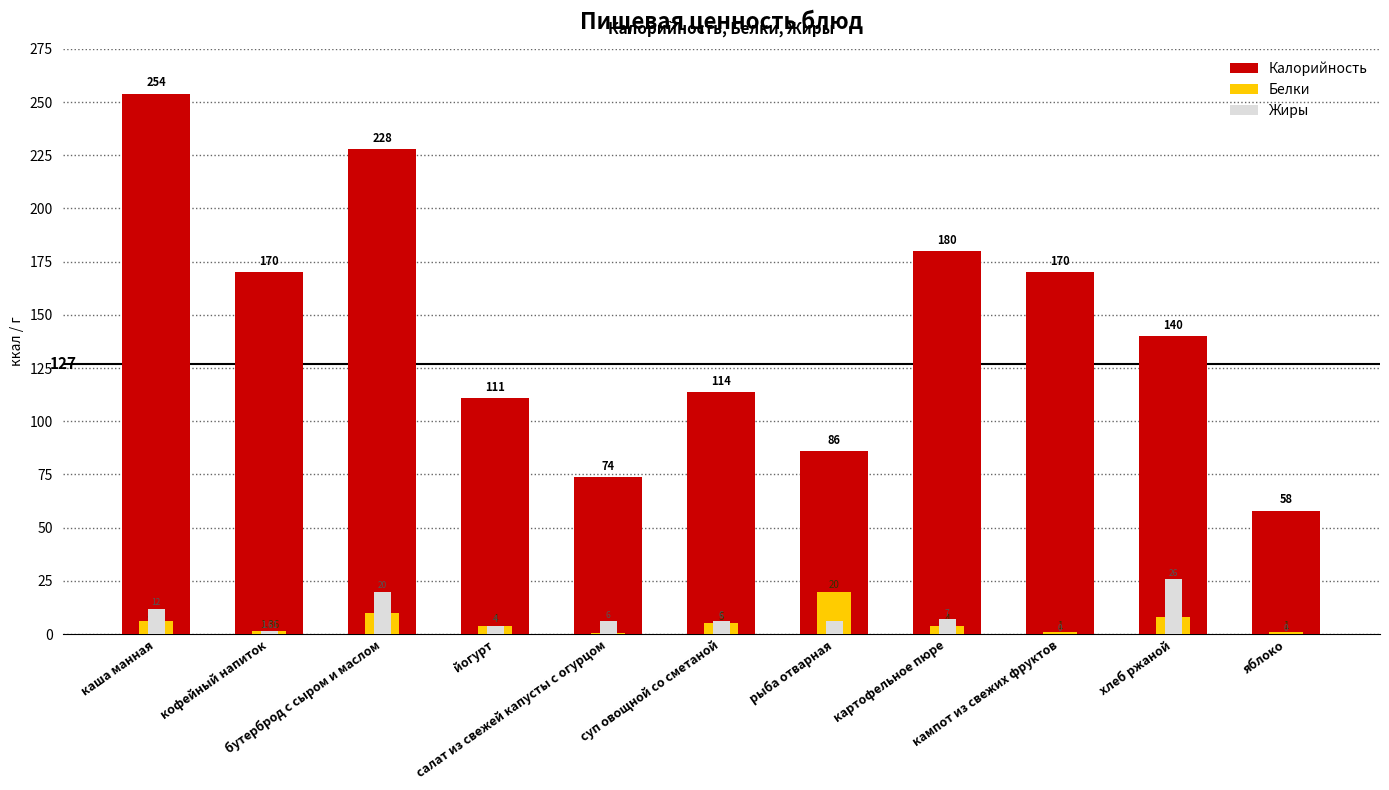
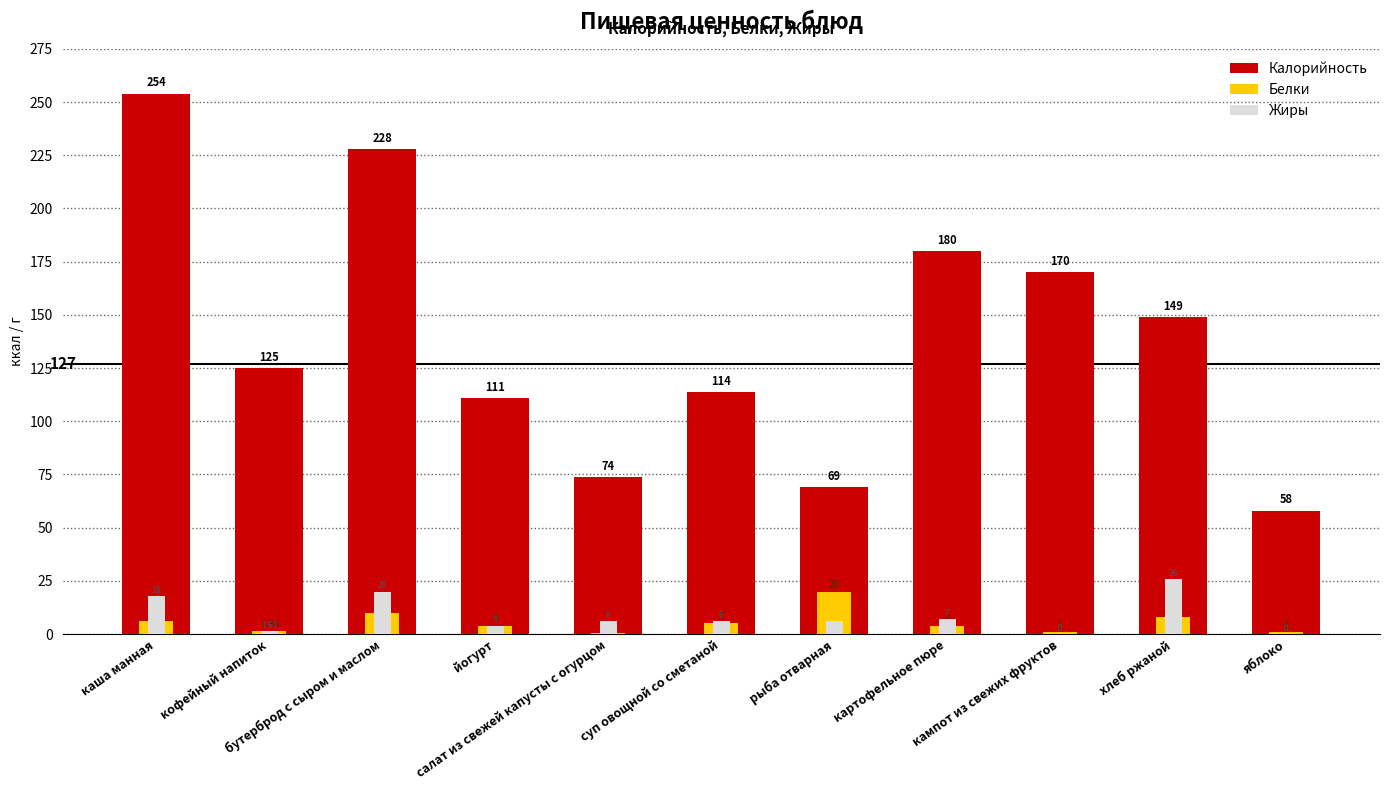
Жиры, каша манная: 12 -> 18
Калорийность, кофейный напиток: 170 -> 125
Калорийность, рыба отварная: 86 -> 69
Калорийность, хлеб ржаной: 140 -> 149
